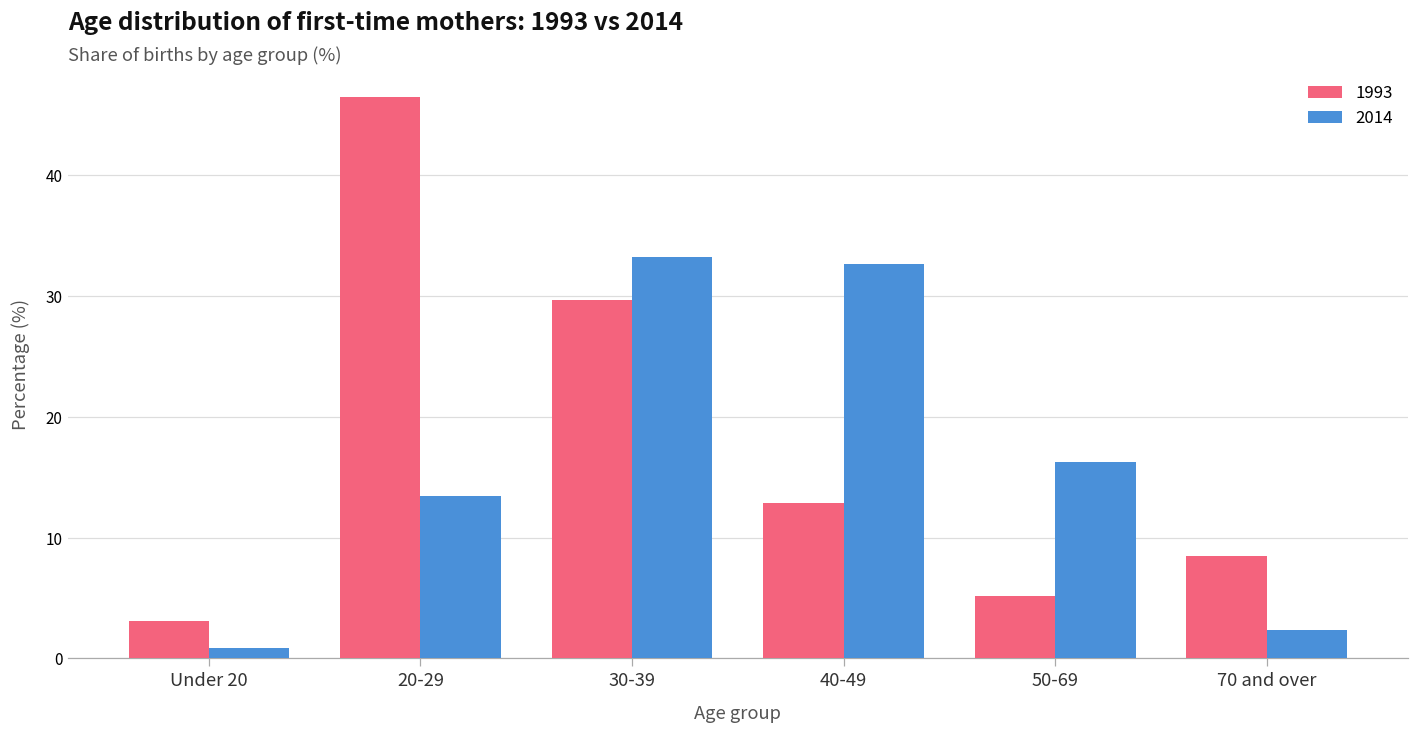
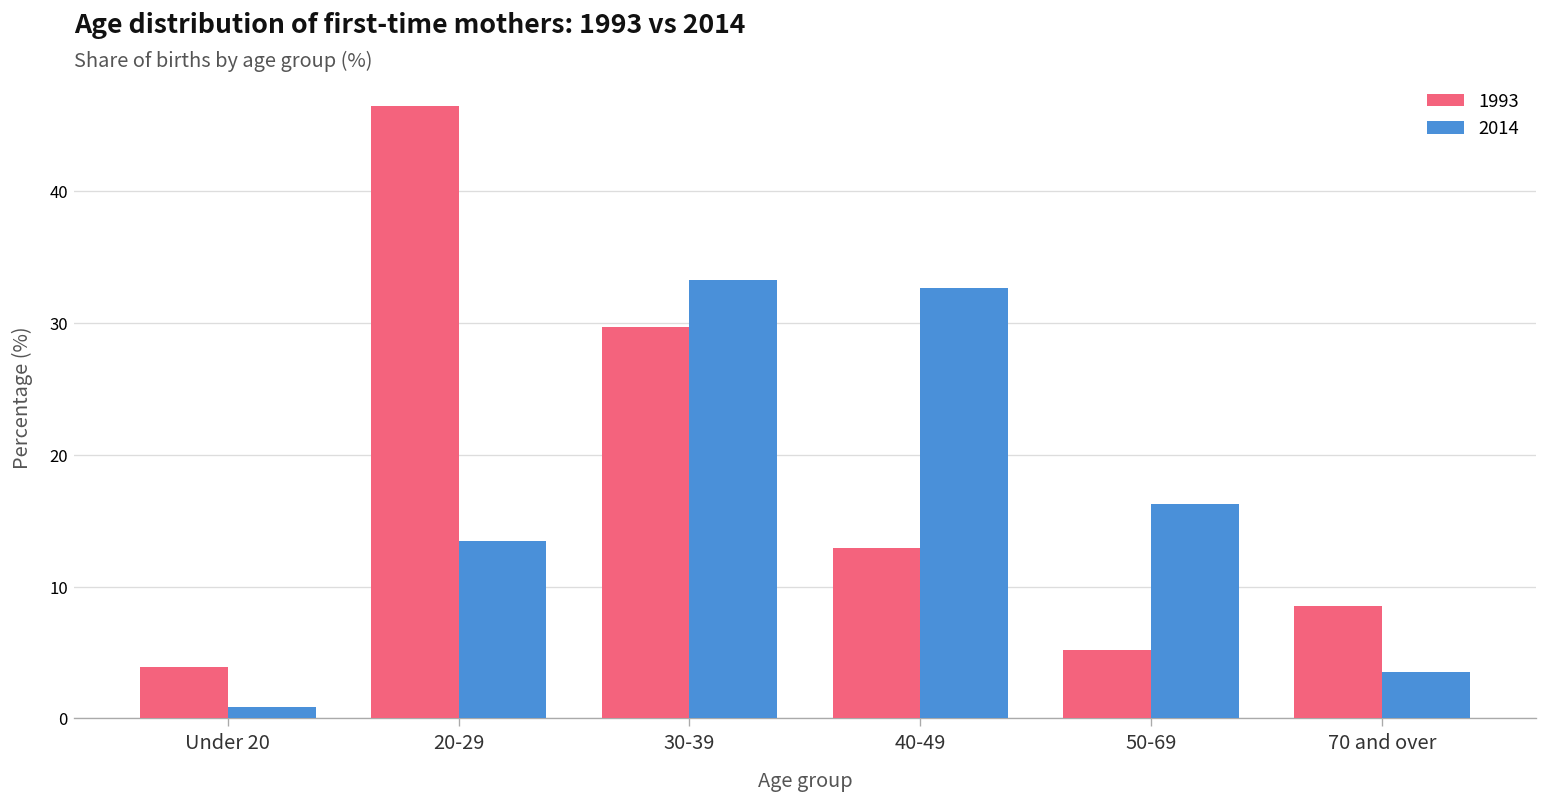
1993, Under 20: 3.1 -> 3.9
2014, 70 and over: 2.3 -> 3.5
